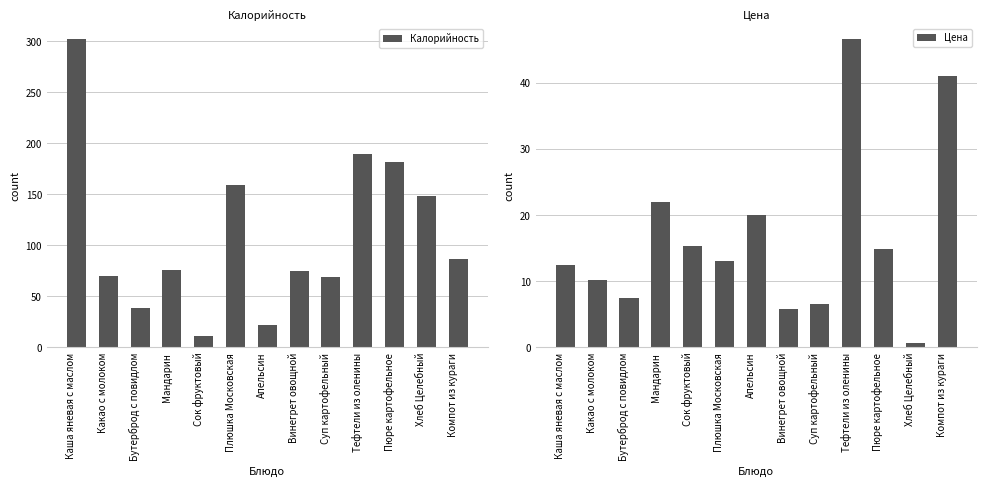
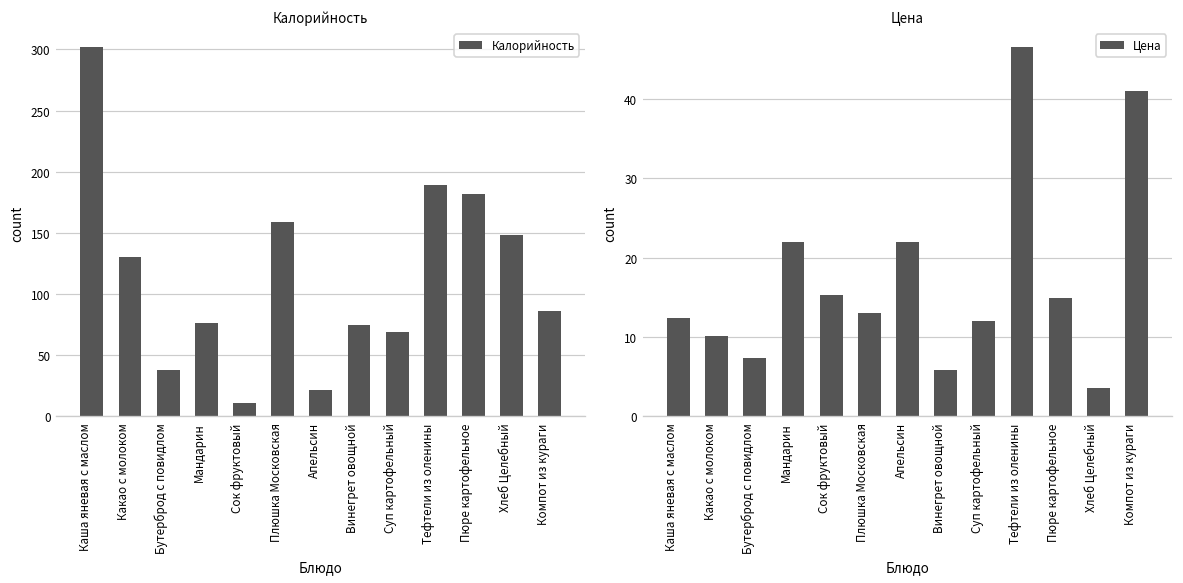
Калорийность, Какао с молоком: 69 -> 130
Цена, Апельсин: 20 -> 22
Цена, Суп картофельный: 7 -> 12
Цена, Хлеб Целебный: 1 -> 4
